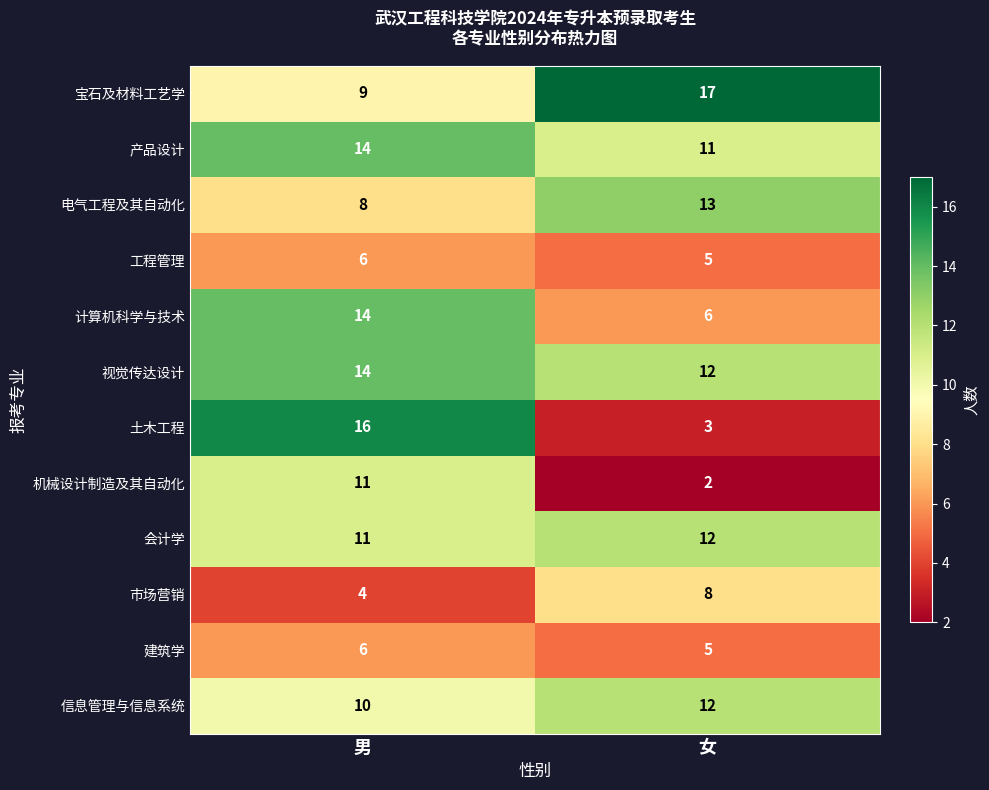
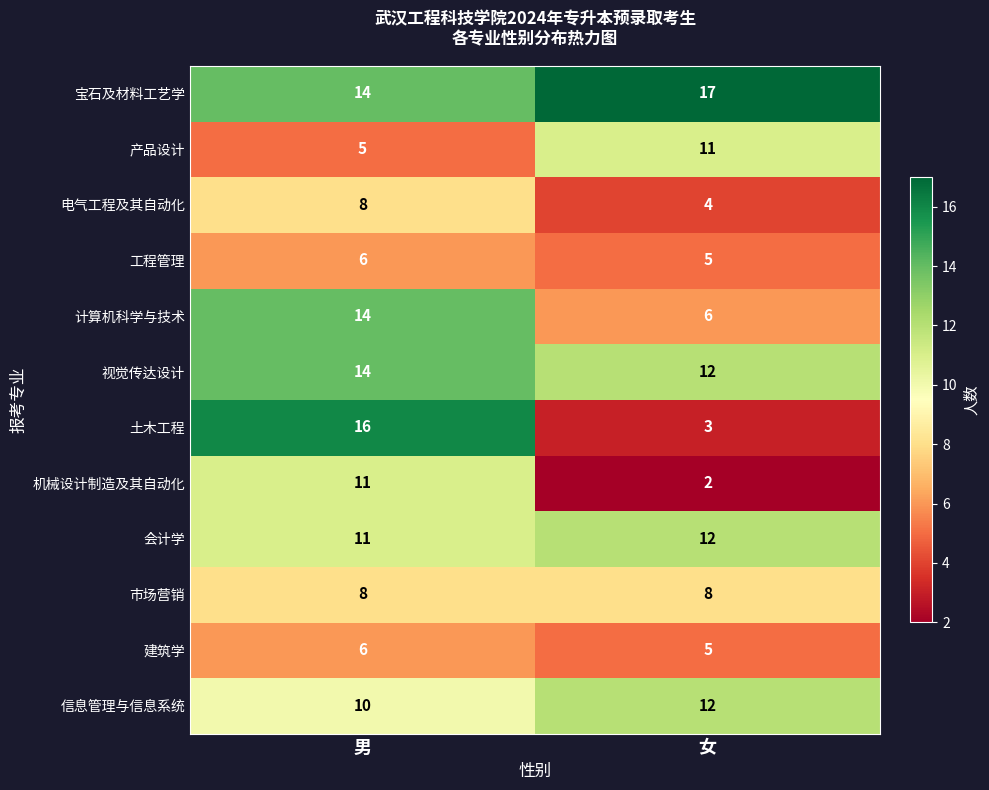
宝石及材料工艺学, 男: 9 -> 14
产品设计, 男: 14 -> 5
电气工程及其自动化, 女: 13 -> 4
市场营销, 男: 4 -> 8
